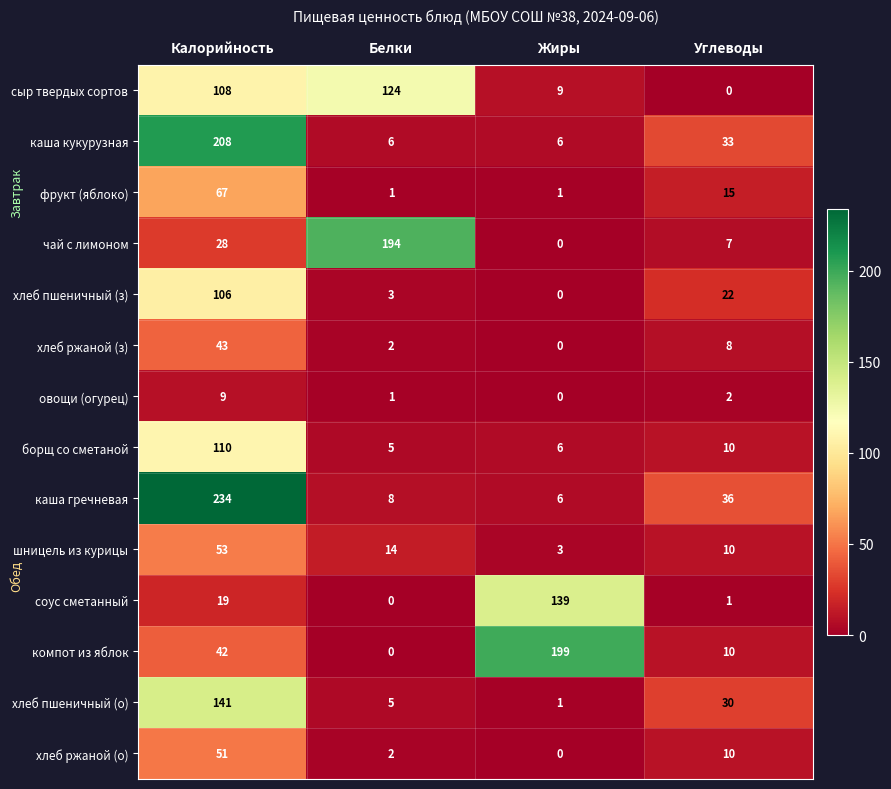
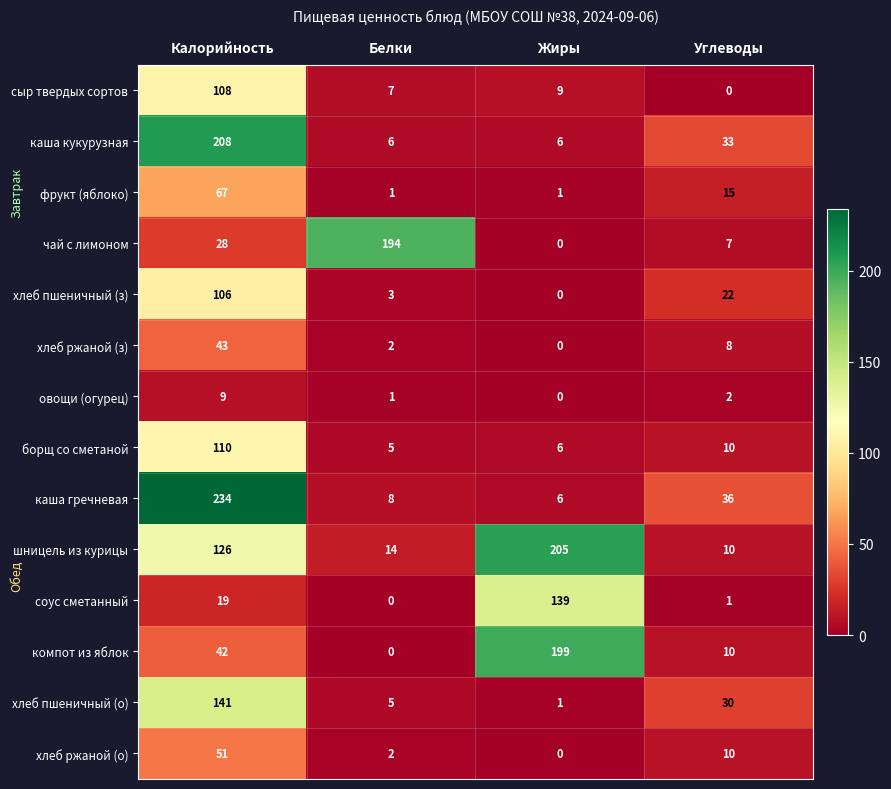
сыр твердых сортов, Белки: 124 -> 7
шницель из курицы, Калорийность: 53 -> 126
шницель из курицы, Жиры: 3 -> 205
